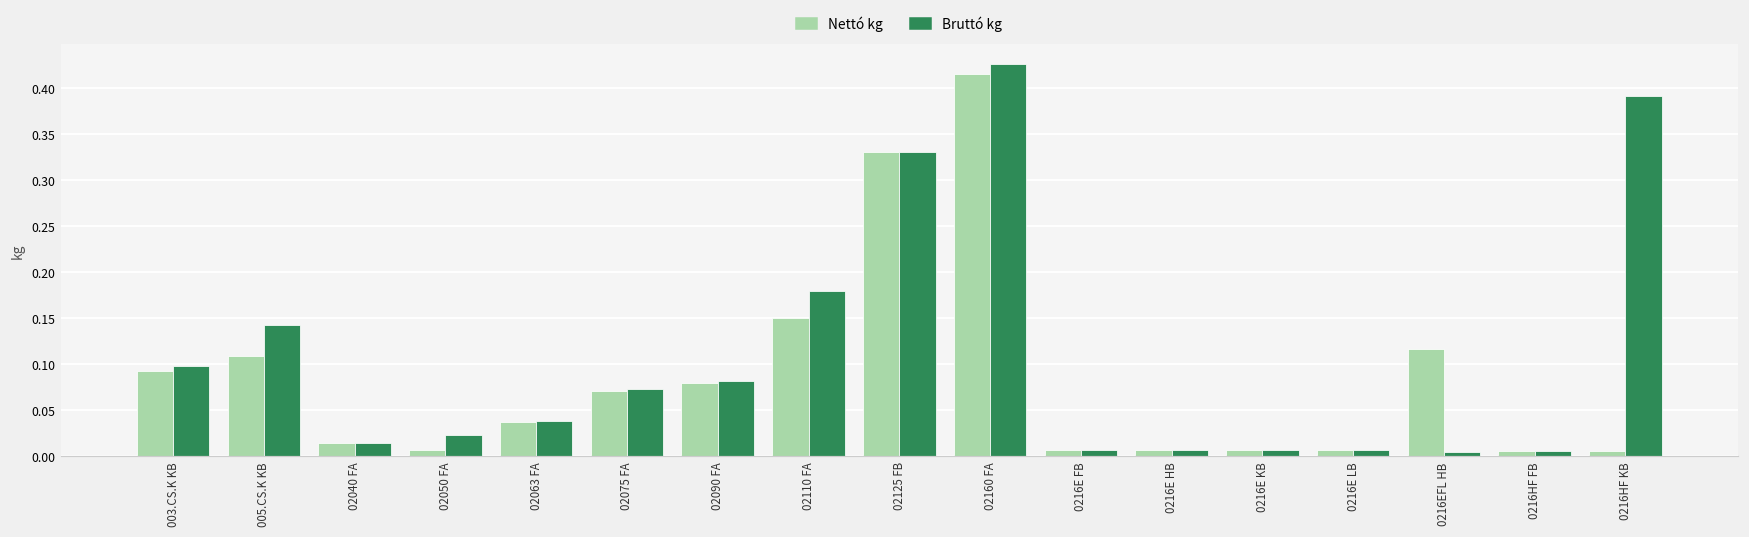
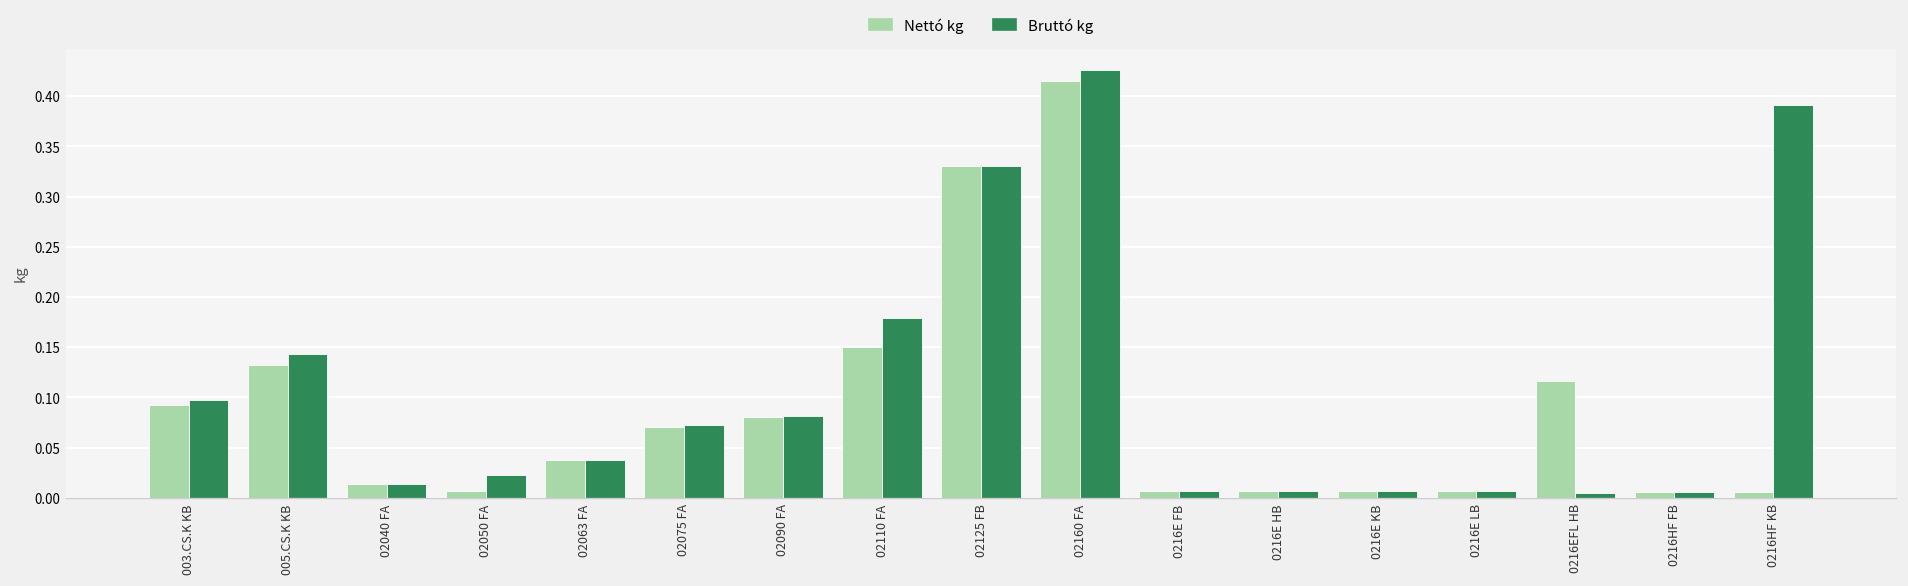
Nettó kg, 005.CS.K KB: 0.11 -> 0.13
